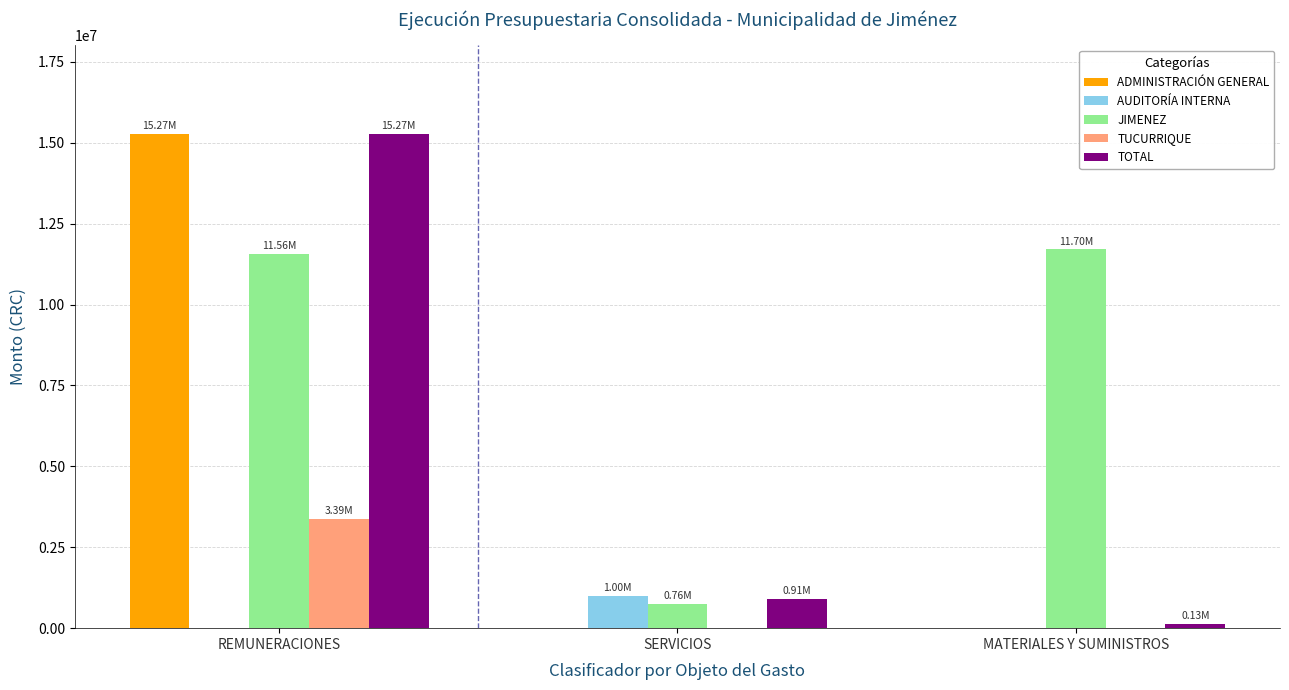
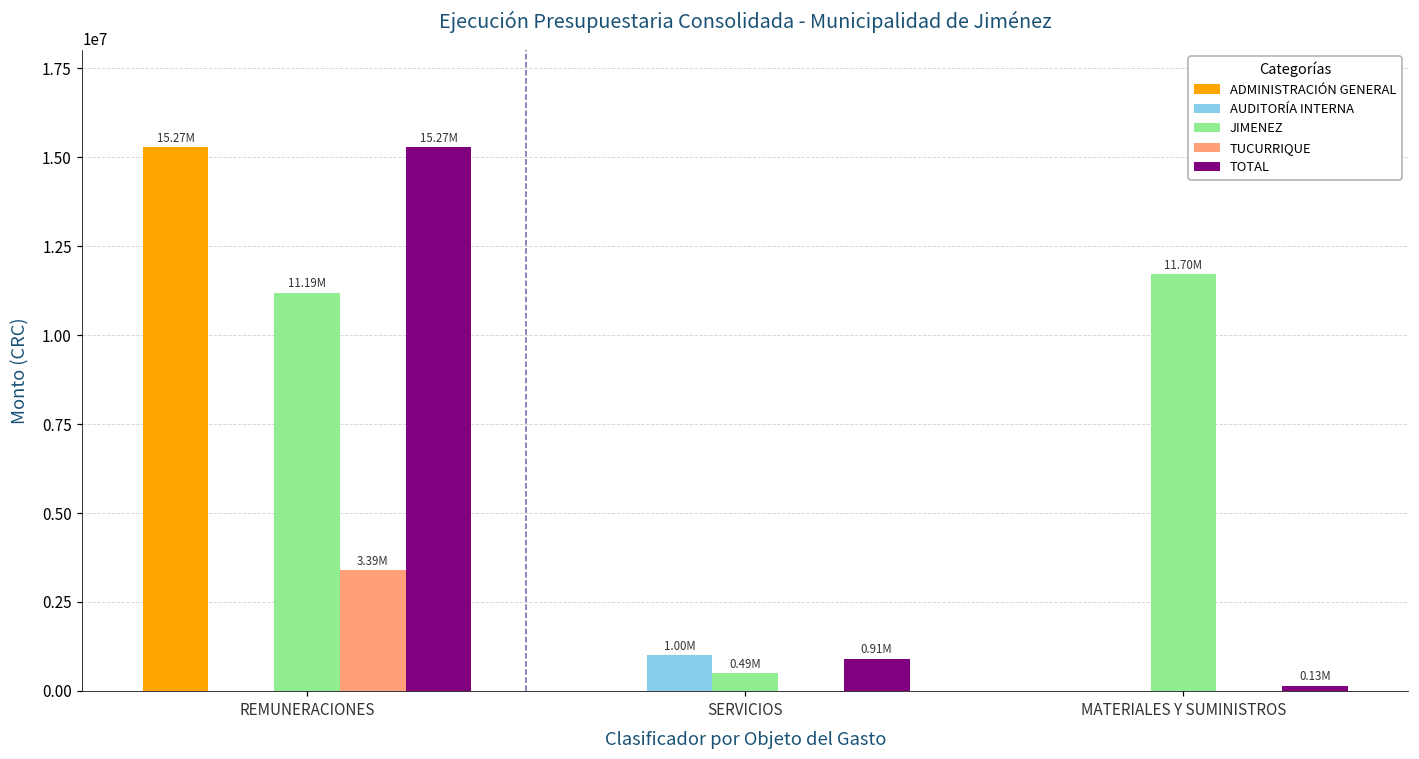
JIMENEZ, REMUNERACIONES: 11.56M -> 11.19M
JIMENEZ, SERVICIOS: 0.76M -> 0.49M
